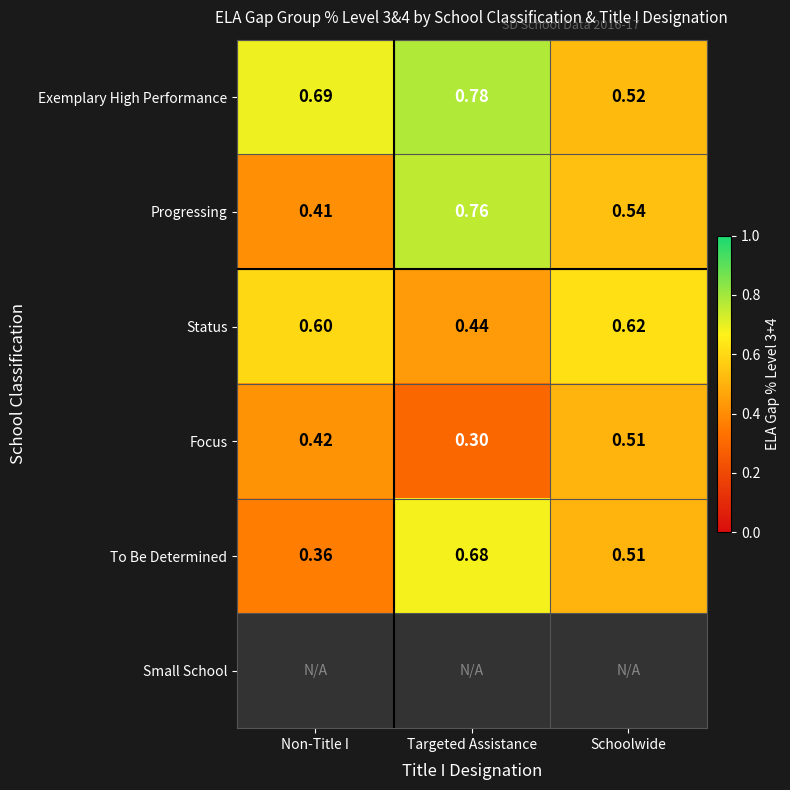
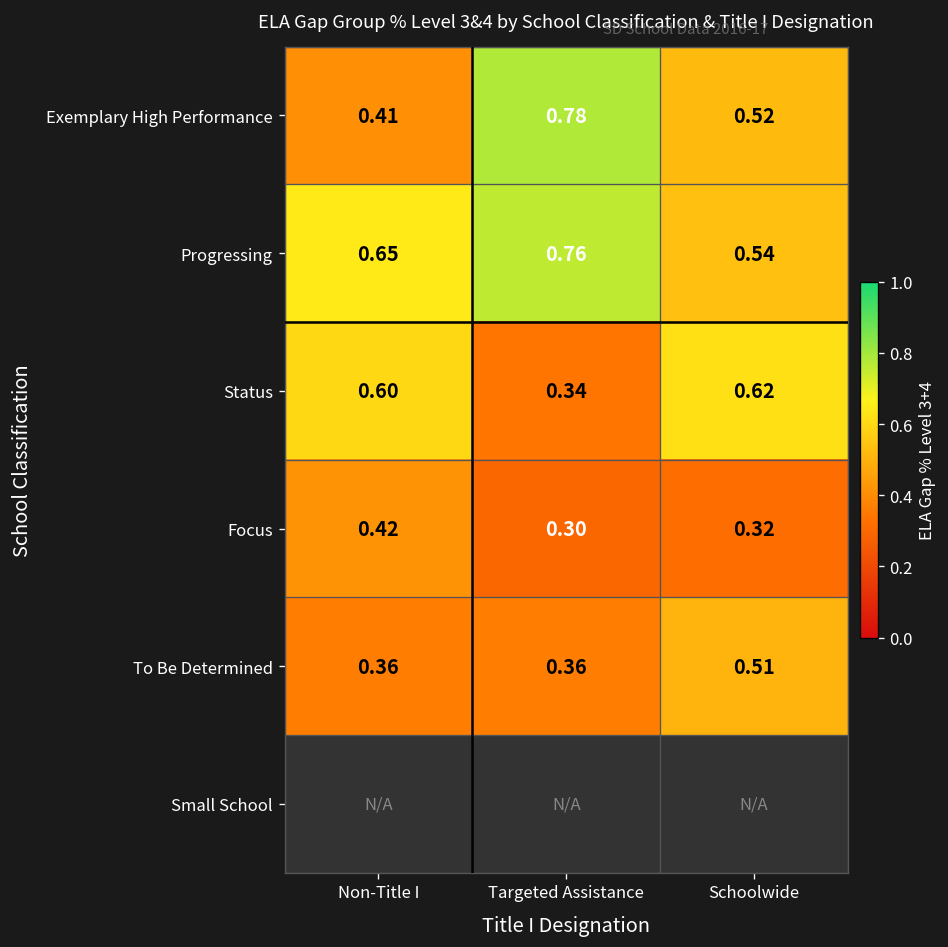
Exemplary High Performance, Non-Title I: 0.69 -> 0.41
Progressing, Non-Title I: 0.41 -> 0.65
Status, Targeted Assistance: 0.44 -> 0.34
Focus, Schoolwide: 0.51 -> 0.32
To Be Determined, Targeted Assistance: 0.68 -> 0.36
